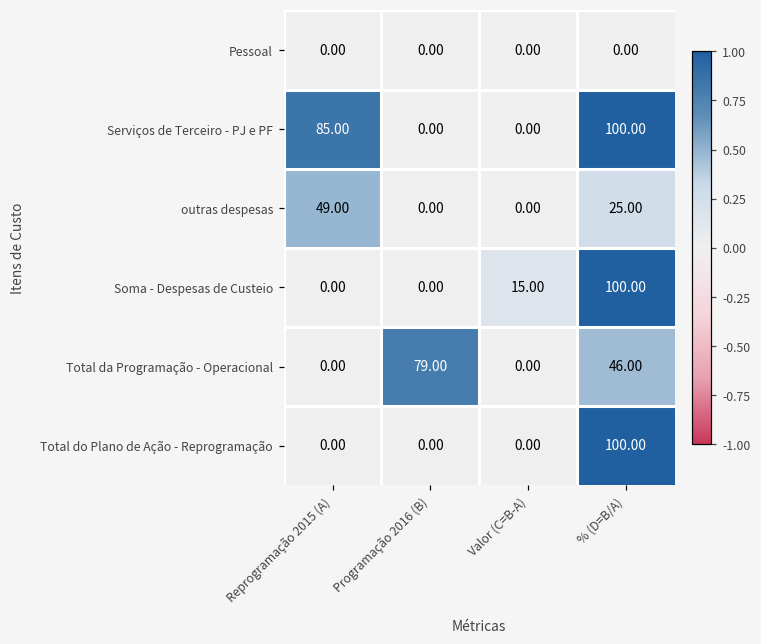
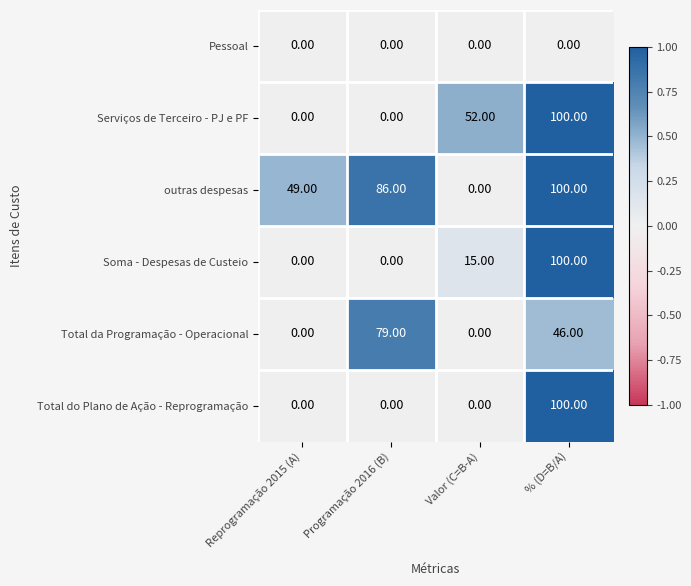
Serviços de Terceiro - PJ e PF, Reprogramação 2015 (A): 85.00 -> 0.00
Serviços de Terceiro - PJ e PF, Valor (C=B-A): 0.00 -> 52.00
outras despesas, Programação 2016 (B): 0.00 -> 86.00
outras despesas, % (D=B/A): 25.00 -> 100.00
